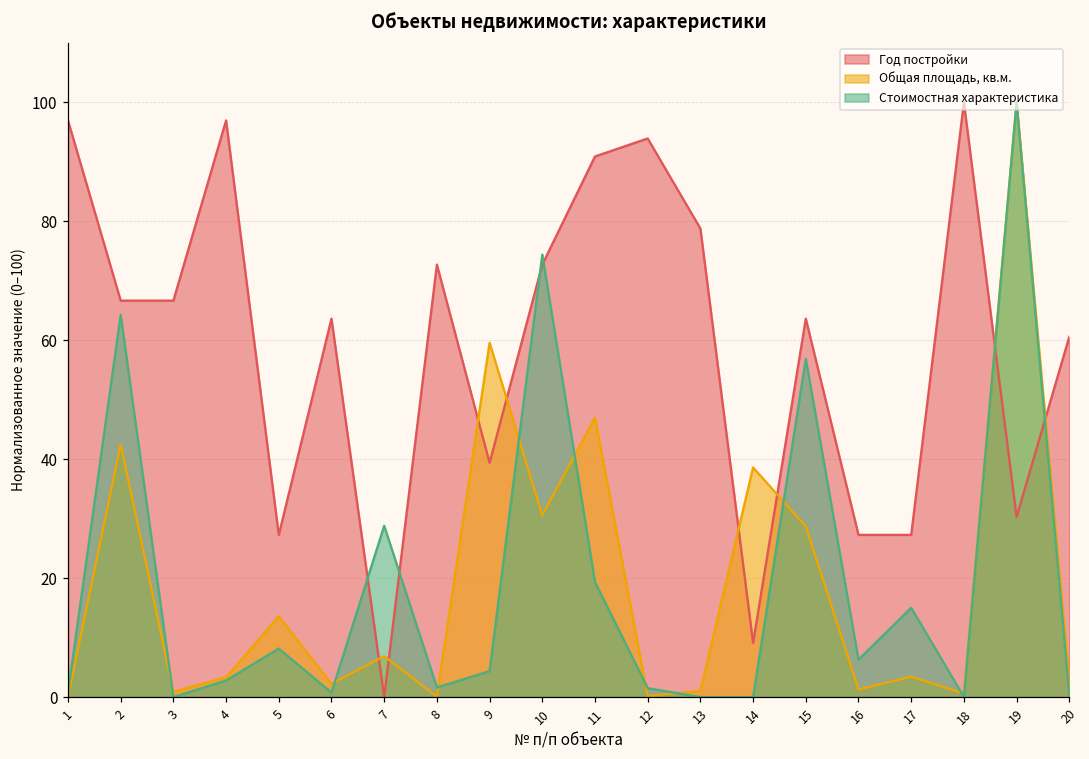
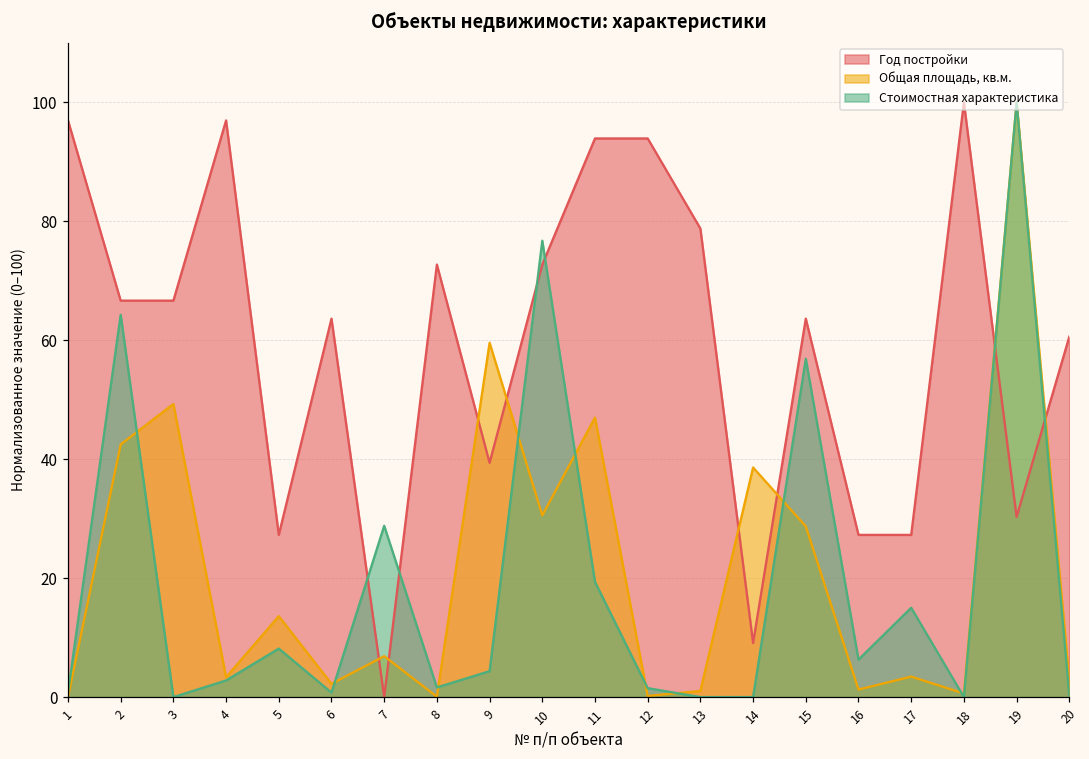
Общая площадь, кв.м., 3: 1 -> 49
Стоимостная характеристика, 10: 74 -> 77
Год постройки, 11: 91 -> 94
